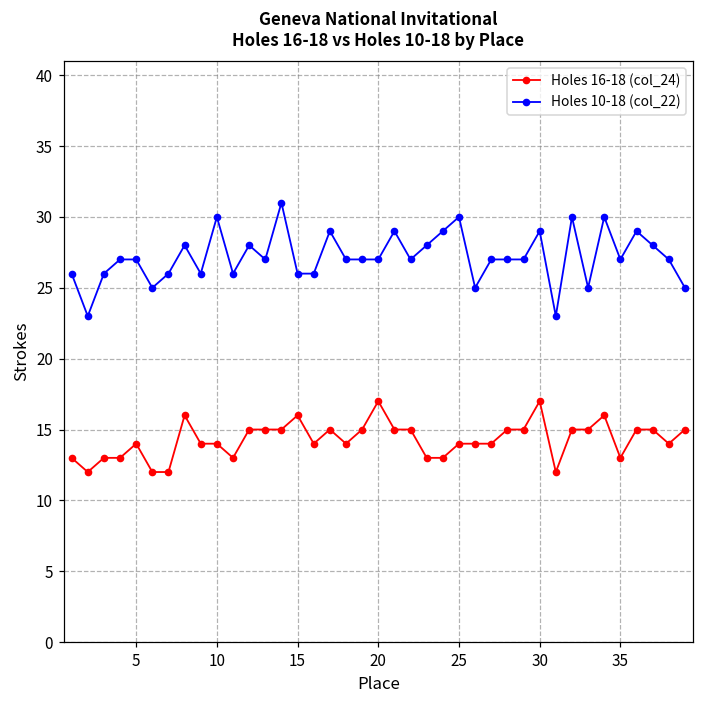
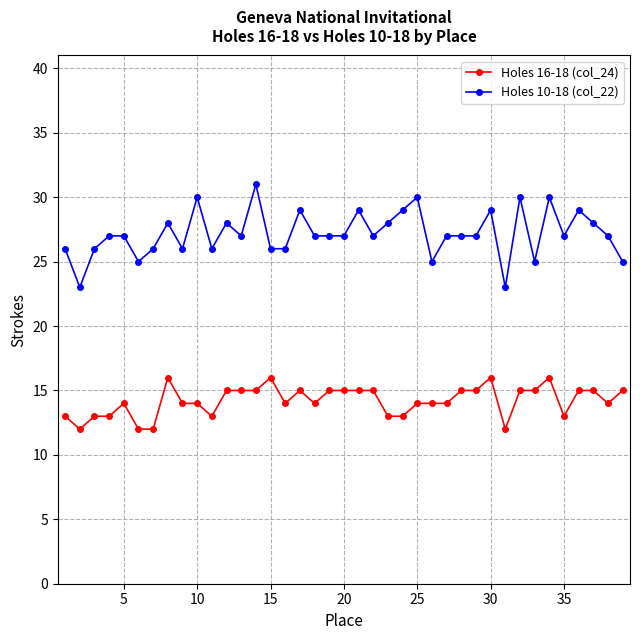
Holes 16-18 (col_24), 20: 17 -> 15
Holes 16-18 (col_24), 30: 17 -> 16
